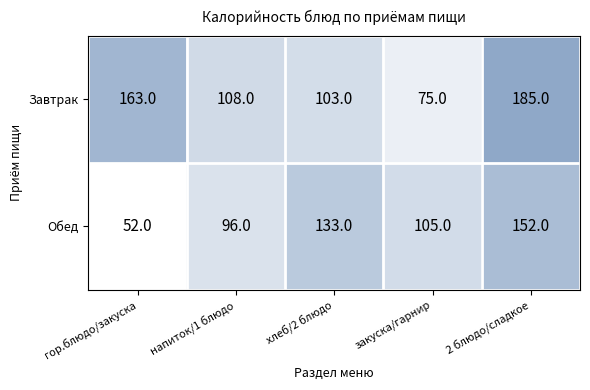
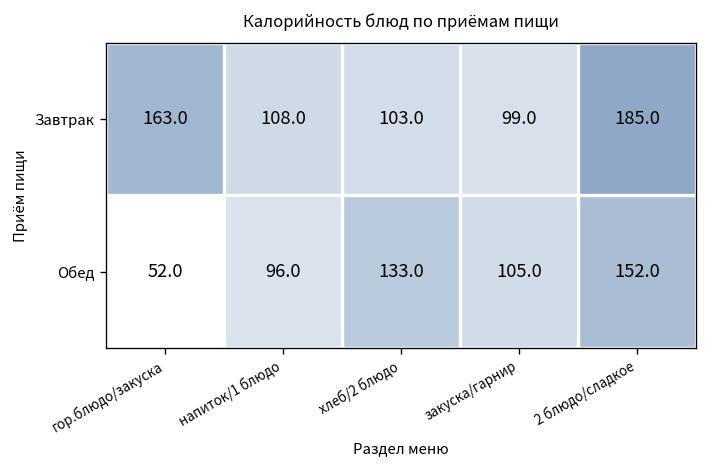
Завтрак, закуска/гарнир: 75.0 -> 99.0
